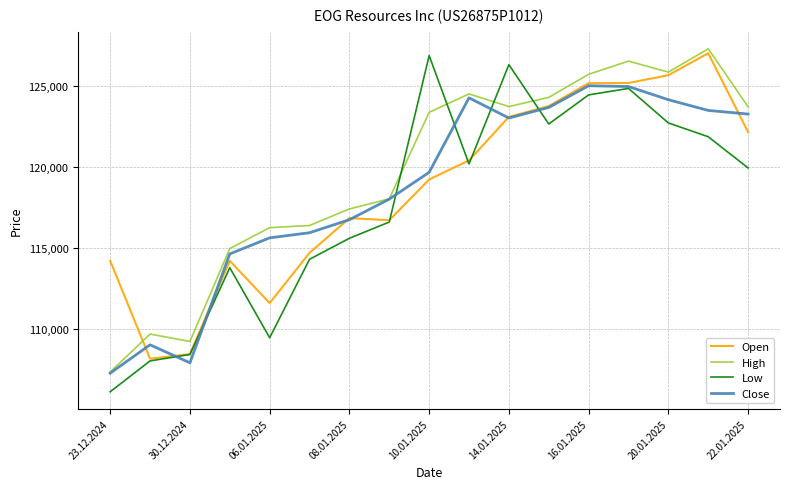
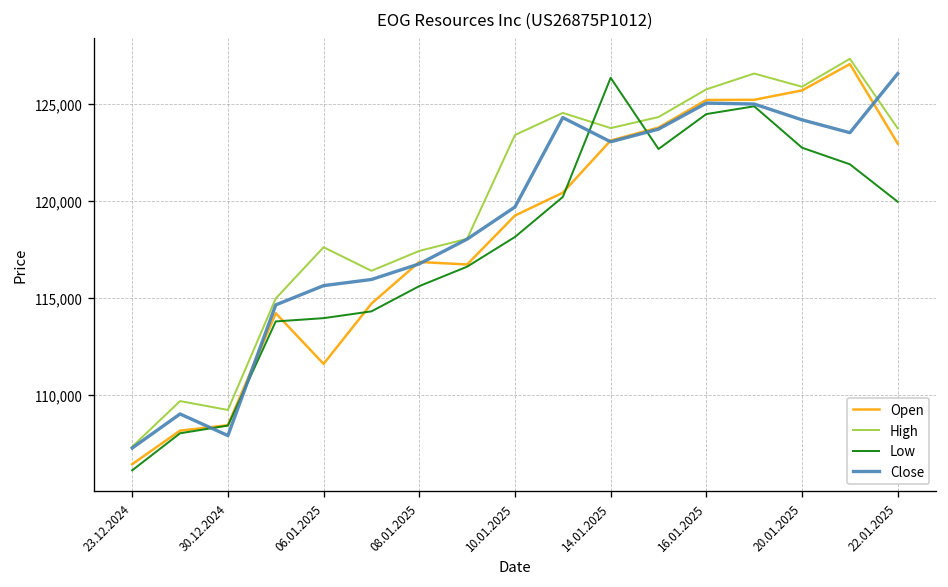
Open, 23.12.2024: 114,200 -> 106,400
High, 06.01.2025: 116,300 -> 117,600
Low, 06.01.2025: 109,500 -> 114,000
Low, 10.01.2025: 126,900 -> 118,100
Open, 22.01.2025: 122,200 -> 123,000
Close, 22.01.2025: 123,300 -> 126,600
